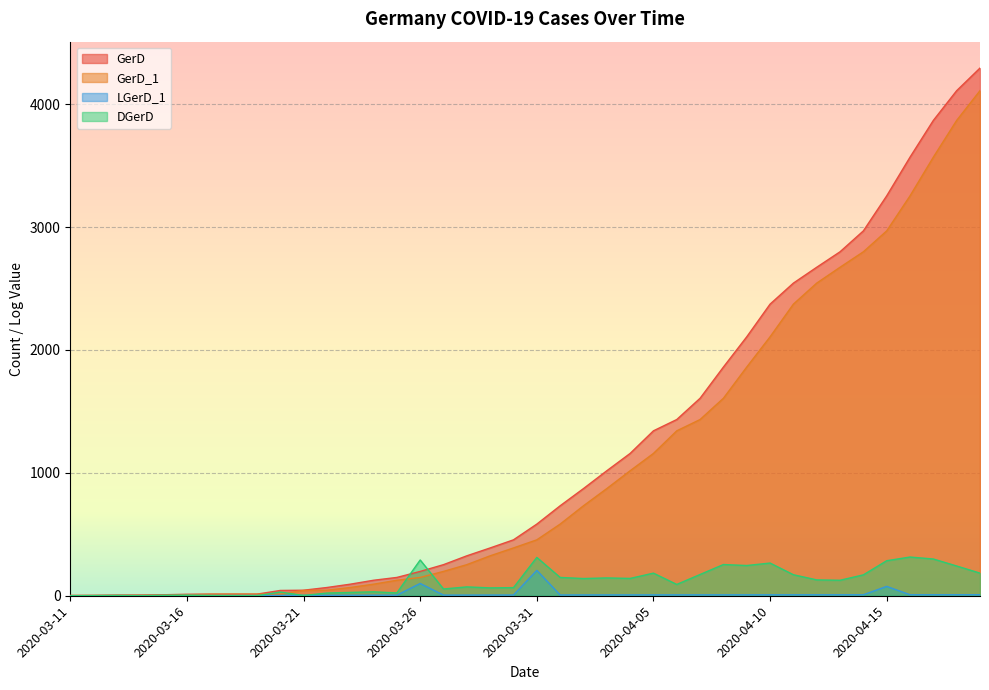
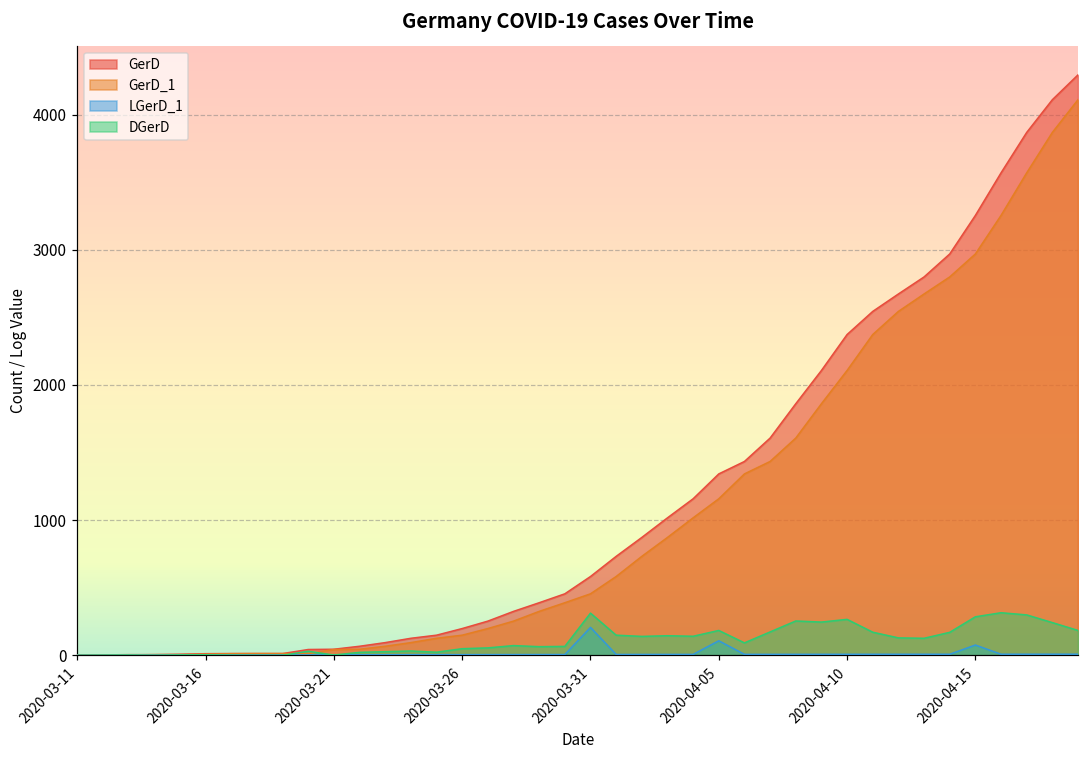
LGerD_1, 2020-03-26: 100 -> 10
DGerD, 2020-03-26: 290 -> 50
LGerD_1, 2020-04-05: 10 -> 110
